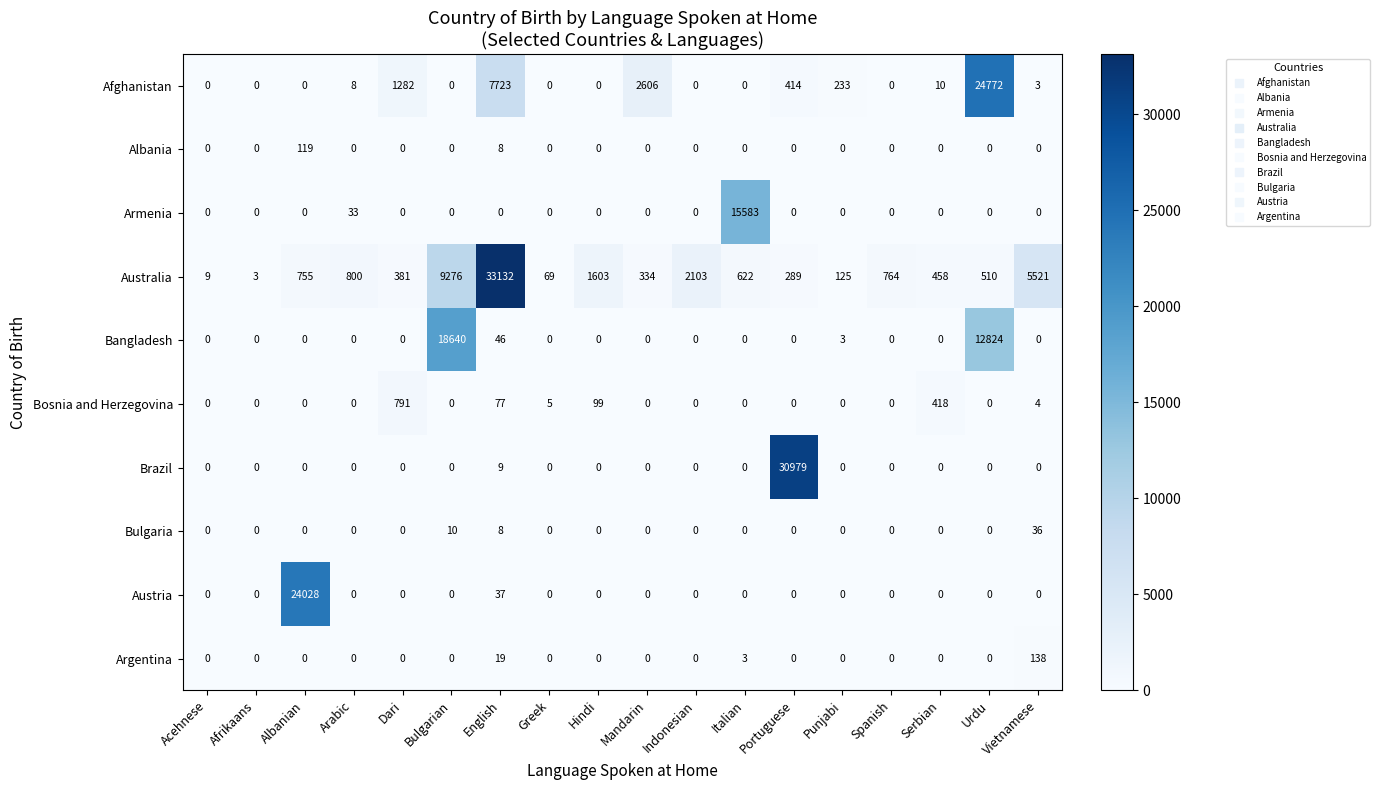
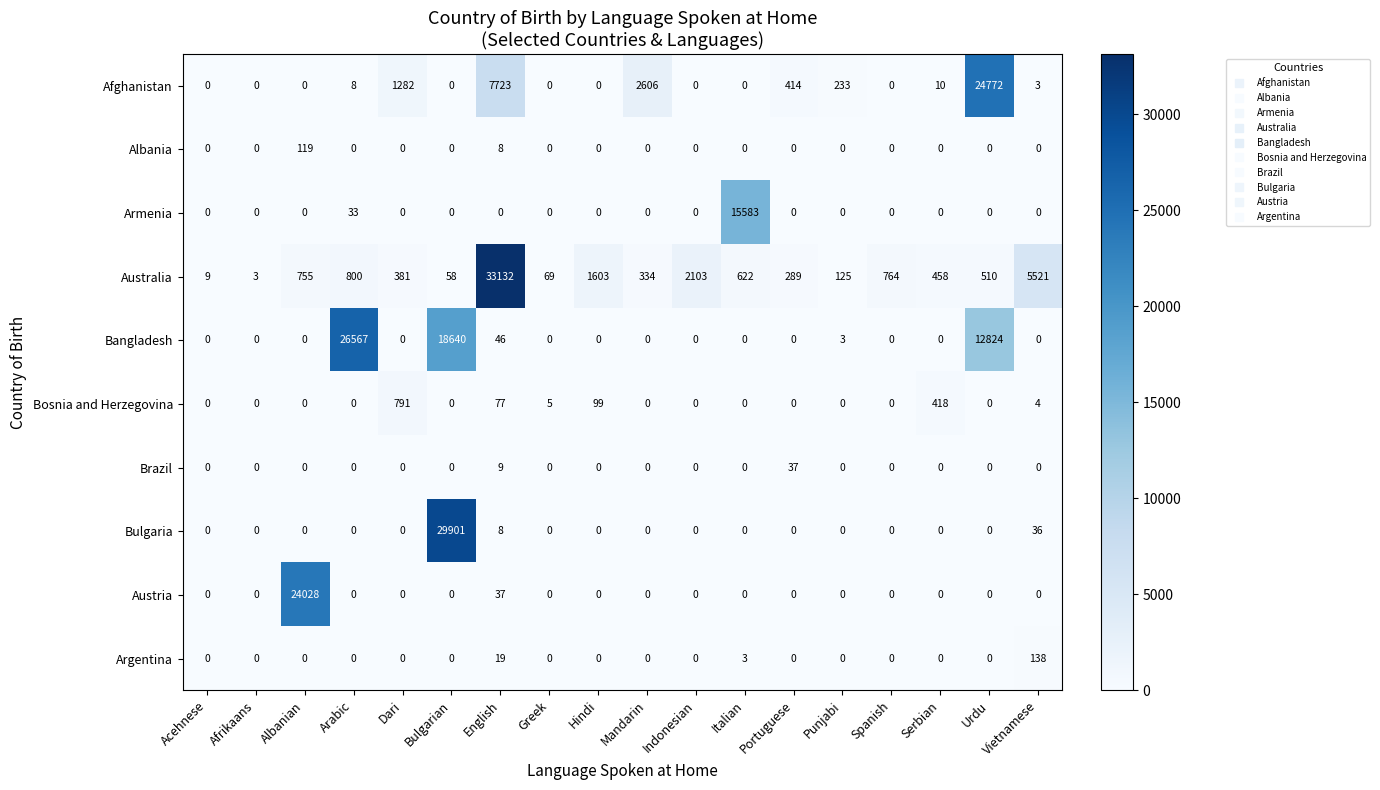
Australia, Bulgarian: 9276 -> 58
Bangladesh, Arabic: 0 -> 26567
Brazil, Portuguese: 30979 -> 37
Bulgaria, Bulgarian: 10 -> 29901
